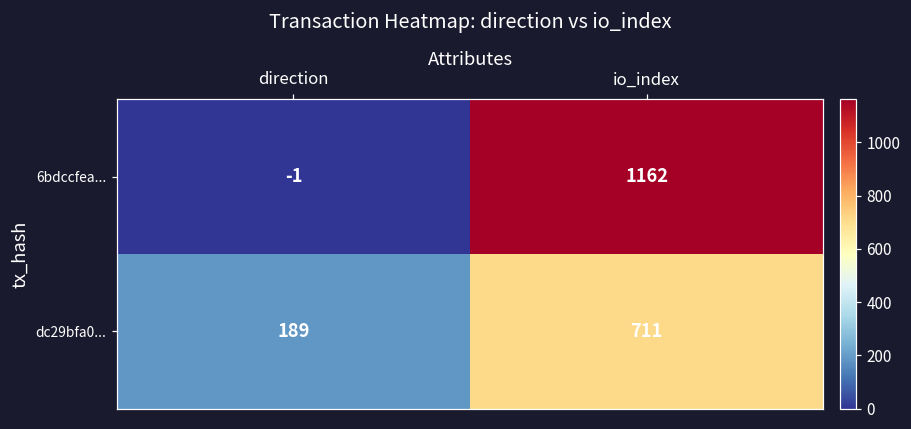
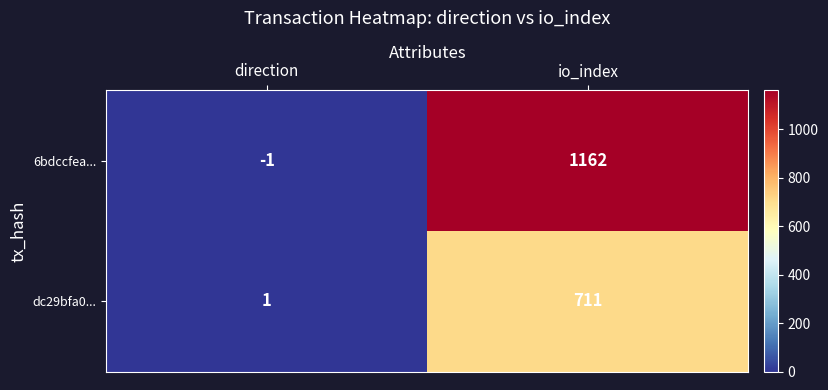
dc29bfa0..., direction: 189 -> 1
